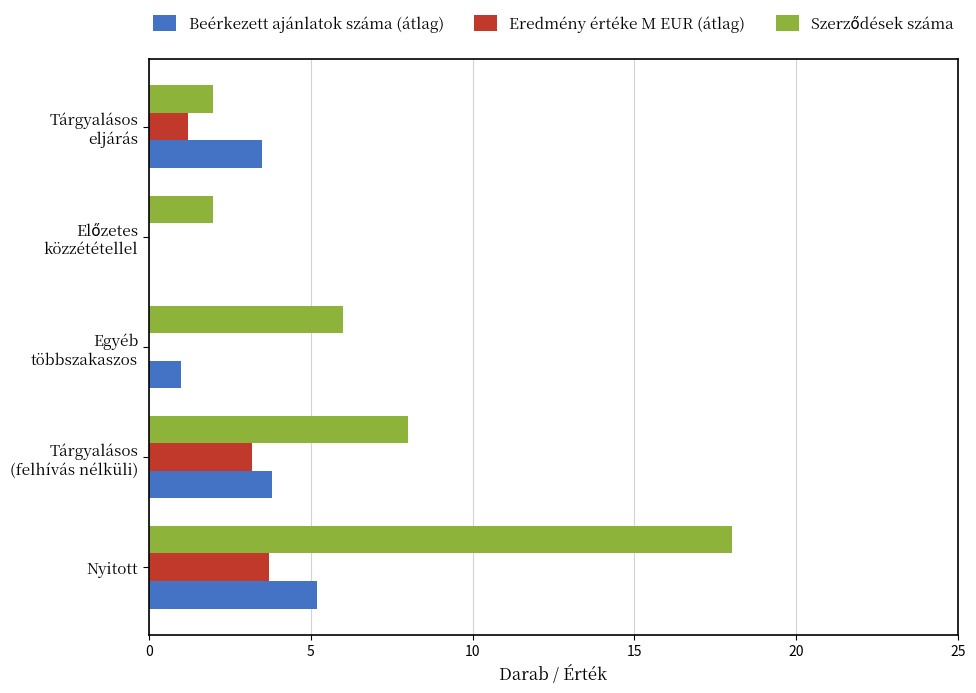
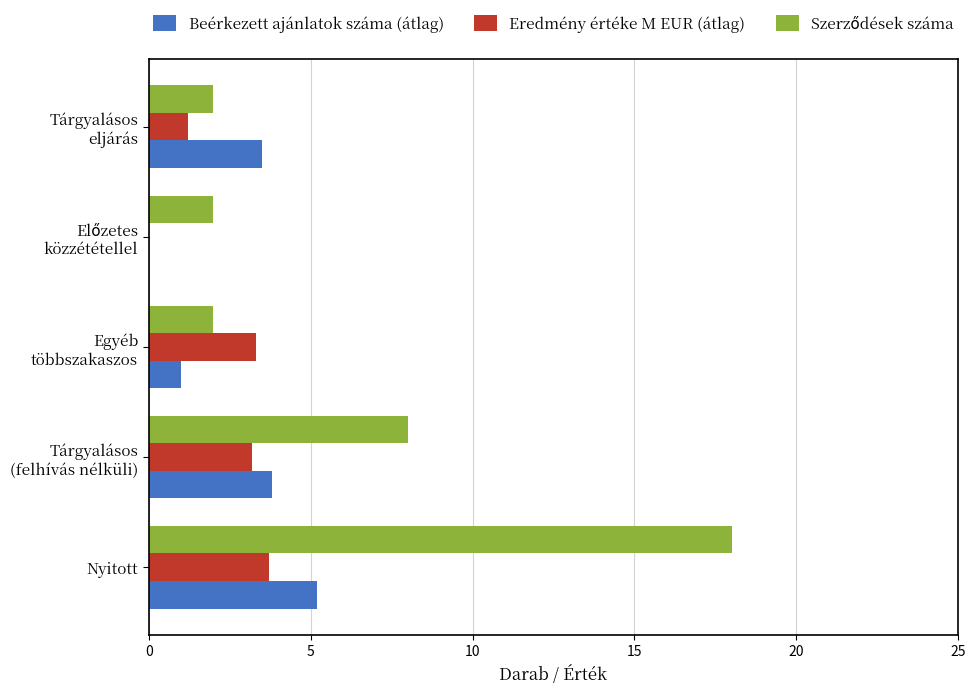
Szerződések száma, Egyéb többszakaszos: 6 -> 2
Eredmény értéke M EUR (átlag), Egyéb többszakaszos: 0.0 -> 3.3
